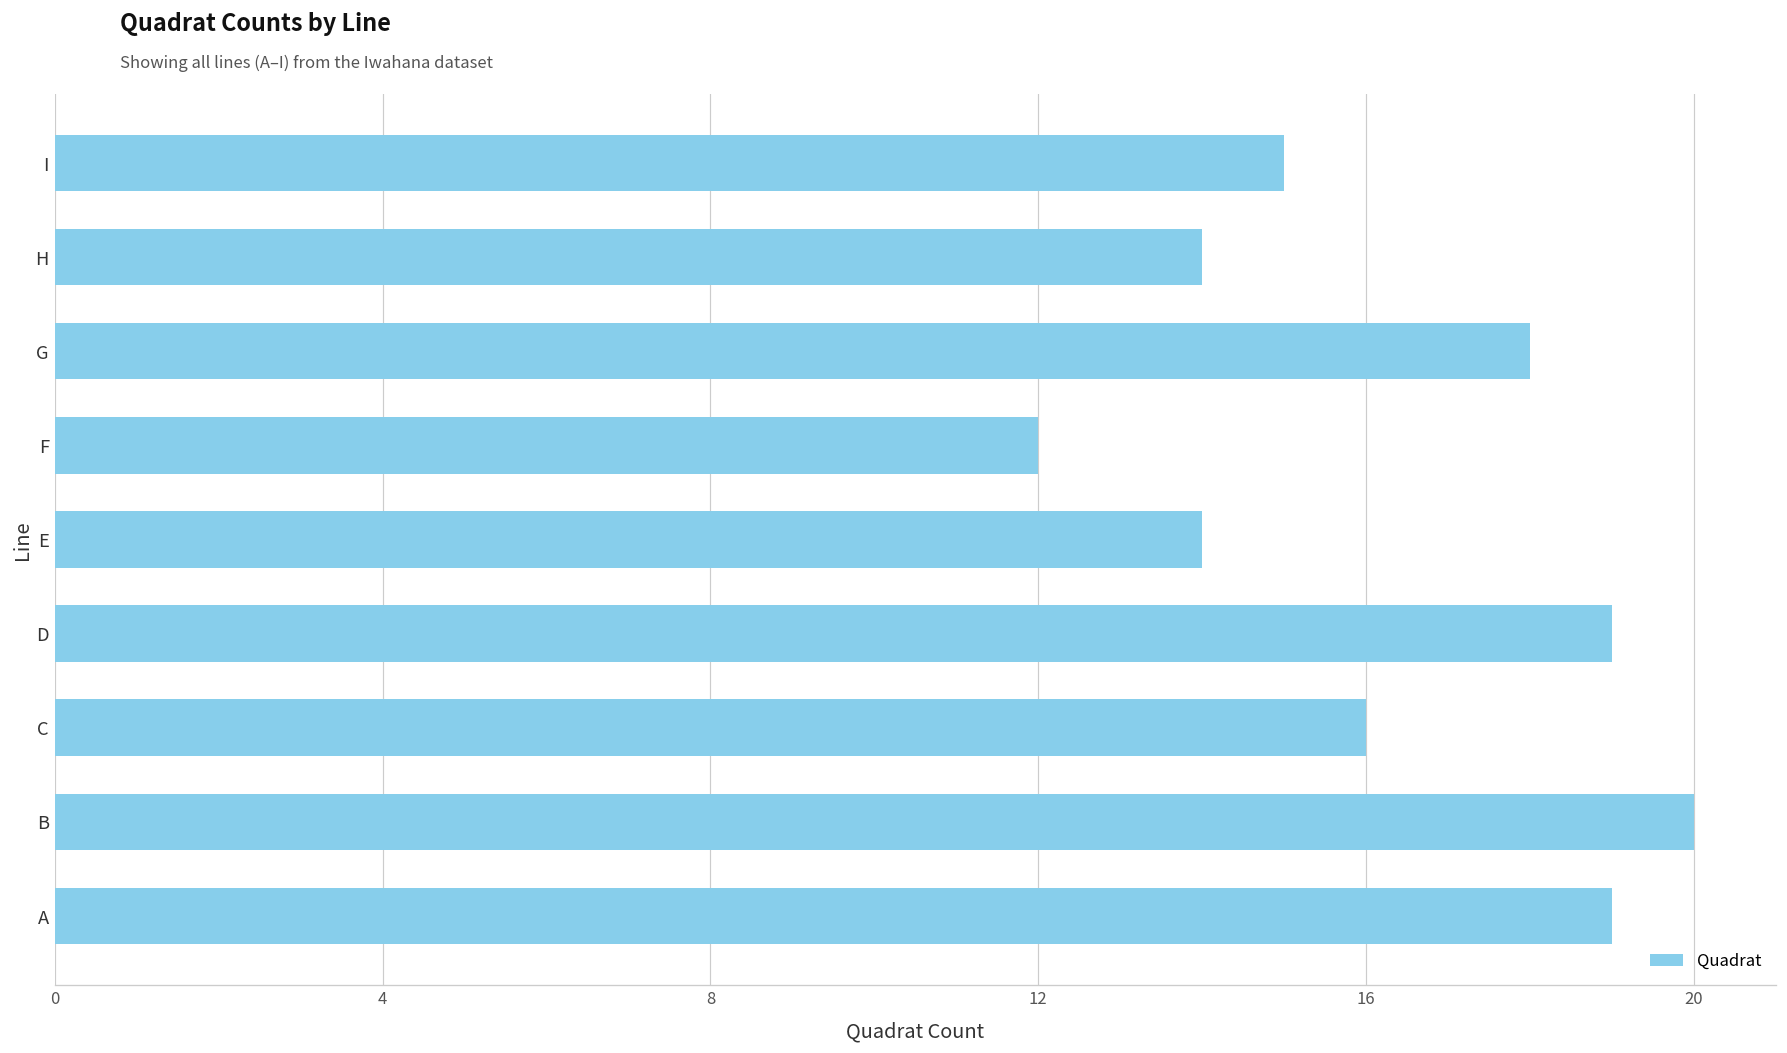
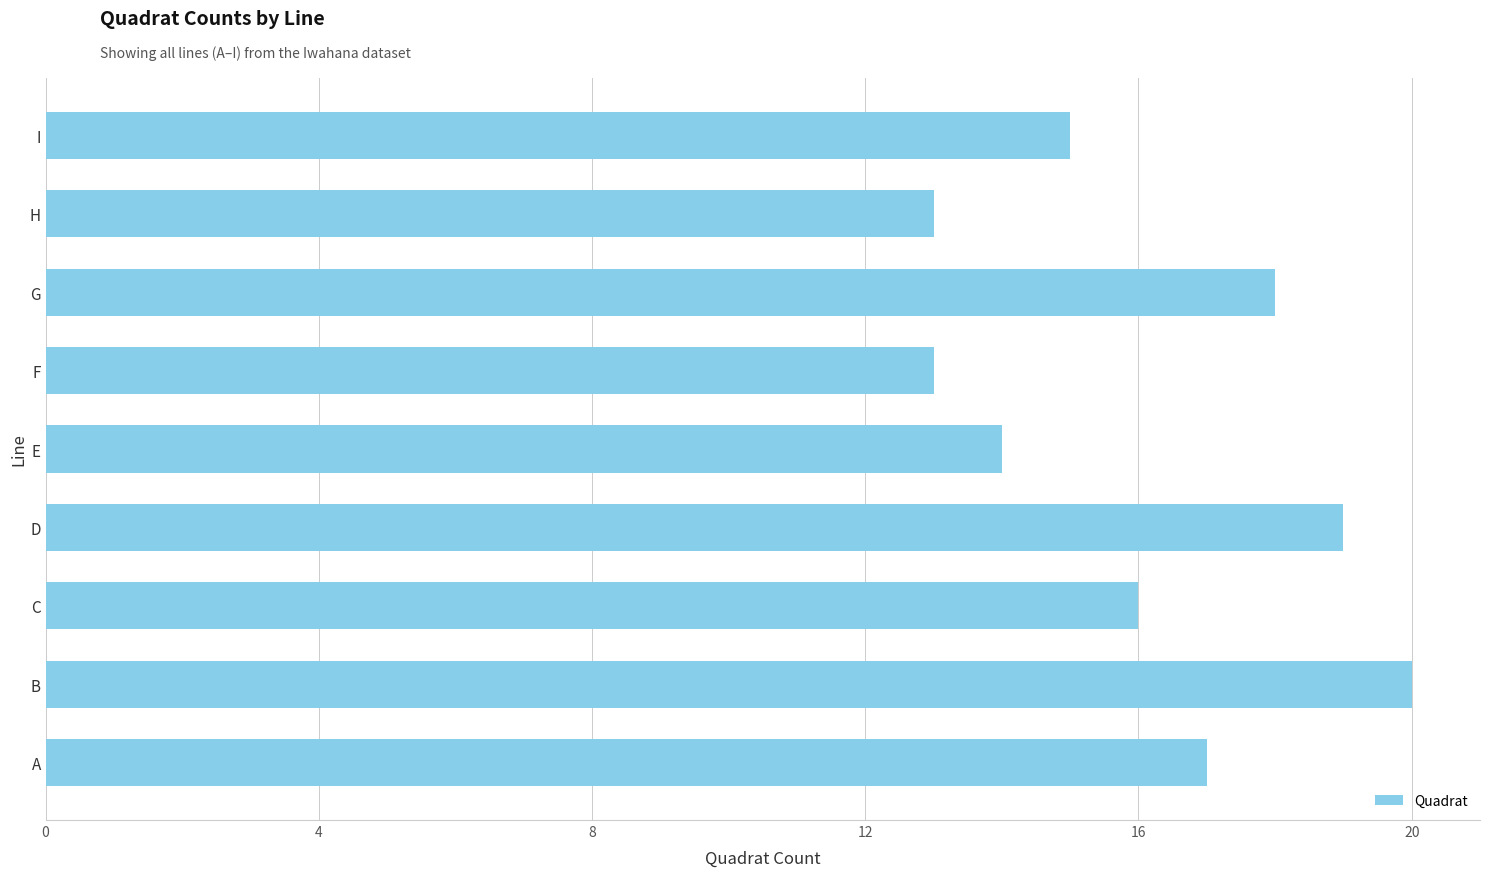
H: 14 -> 13
F: 12 -> 13
A: 19 -> 17
